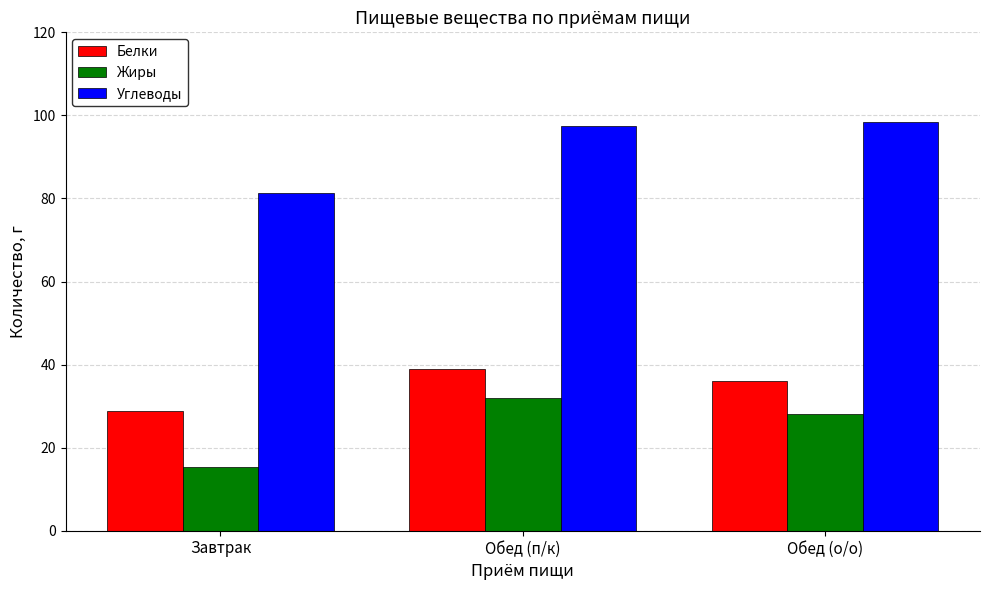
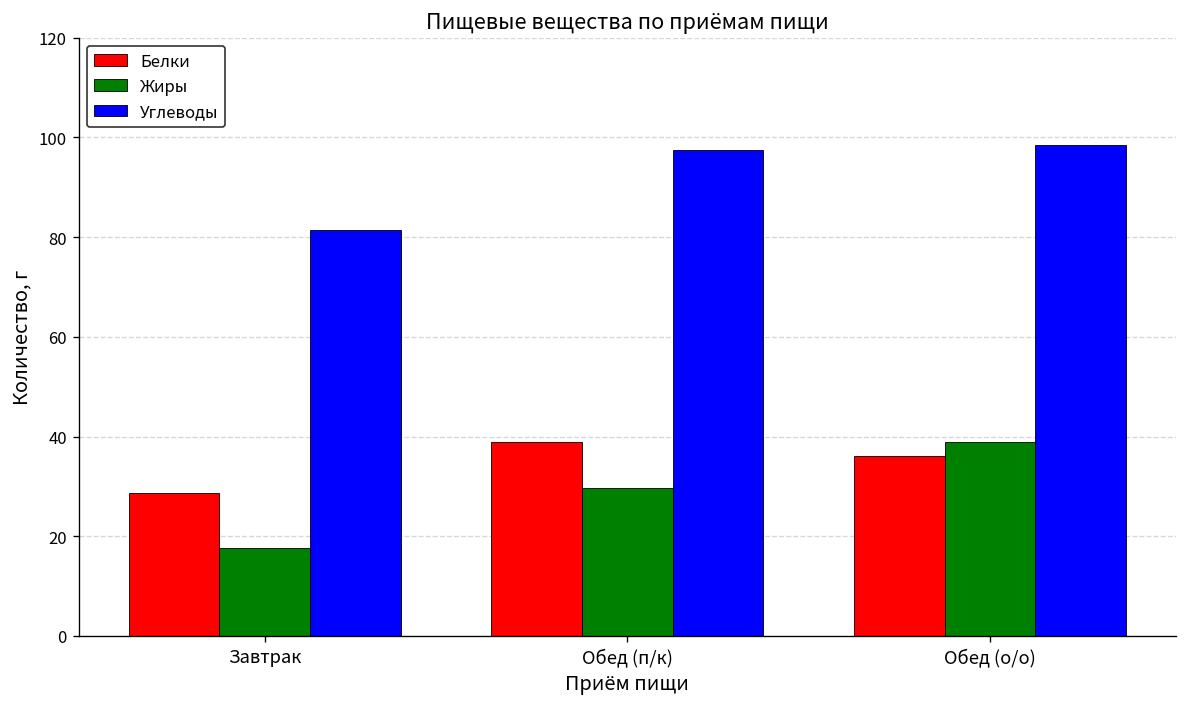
Жиры, Завтрак: 15 -> 18
Жиры, Обед (п/к): 32 -> 30
Жиры, Обед (о/о): 28 -> 39
